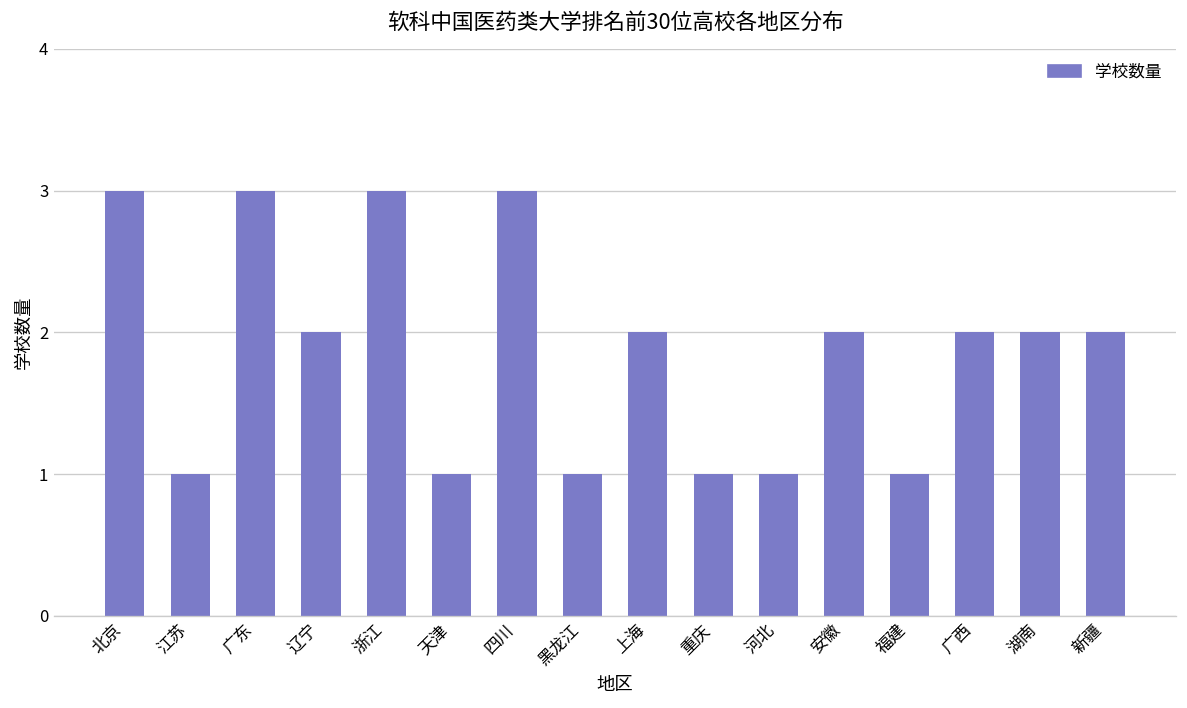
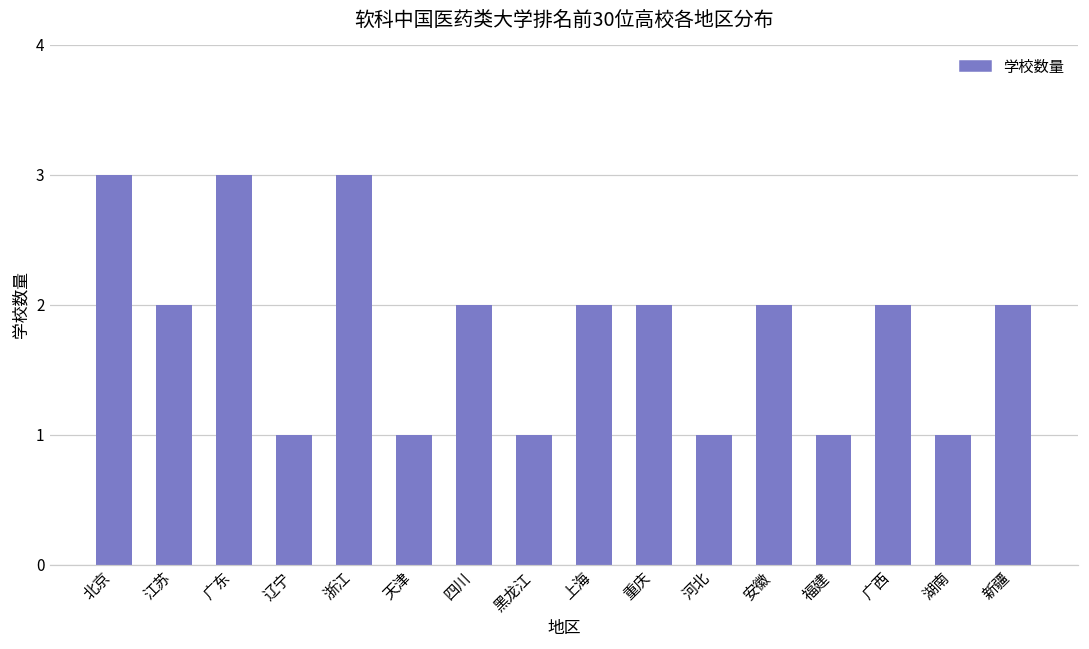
江苏: 1 -> 2
辽宁: 2 -> 1
四川: 3 -> 2
重庆: 1 -> 2
湖南: 2 -> 1
